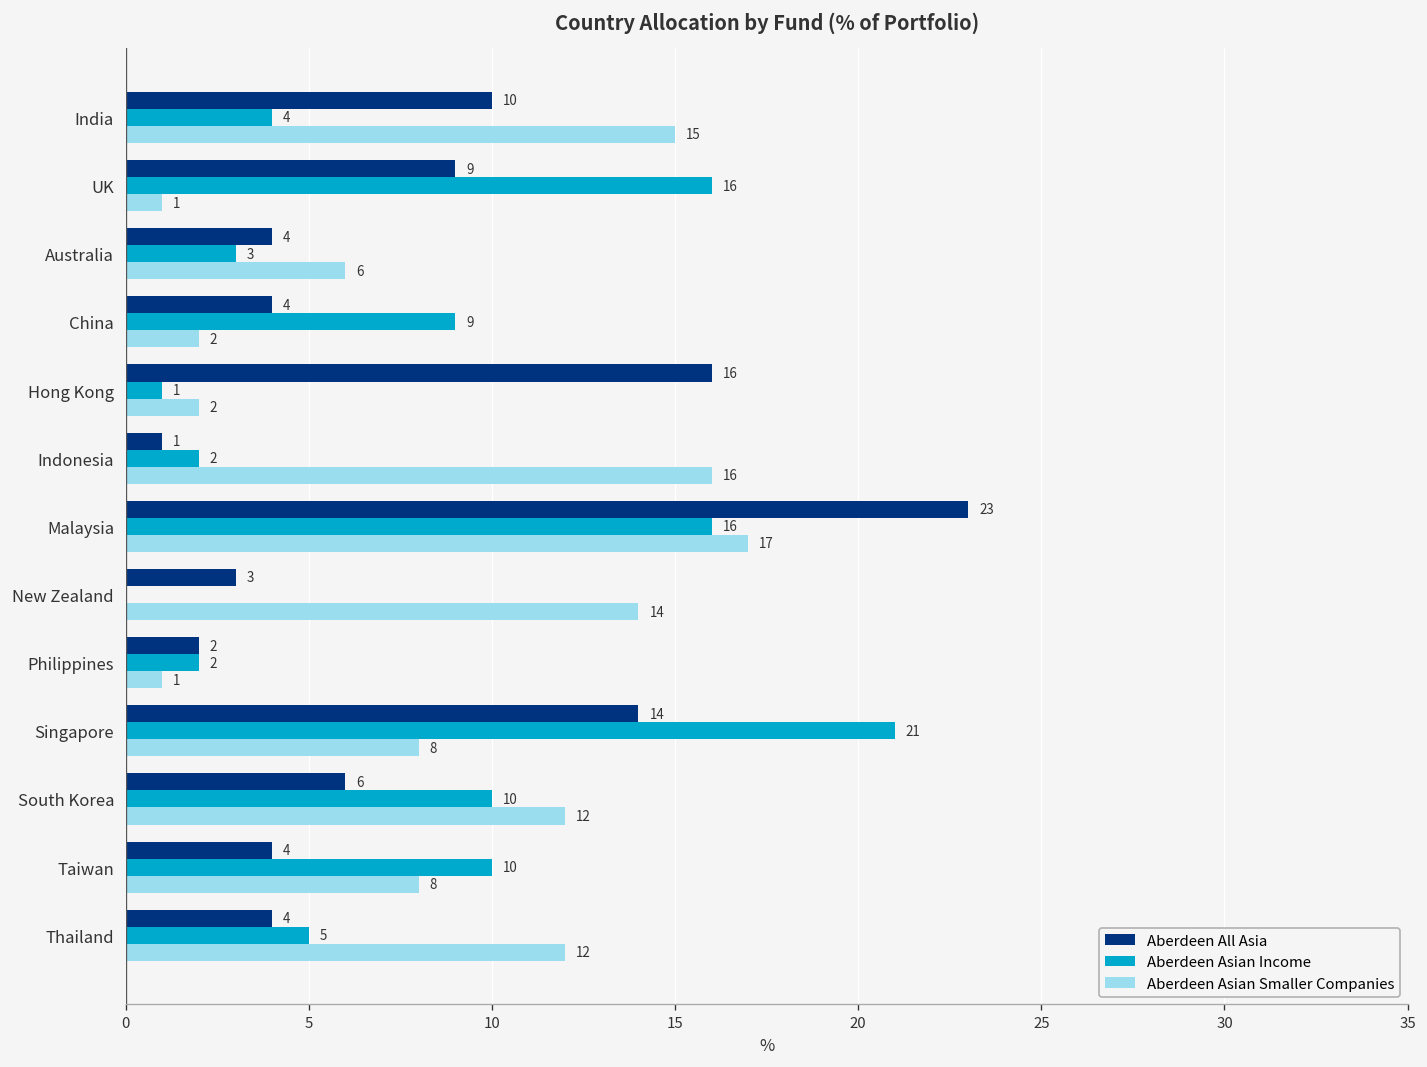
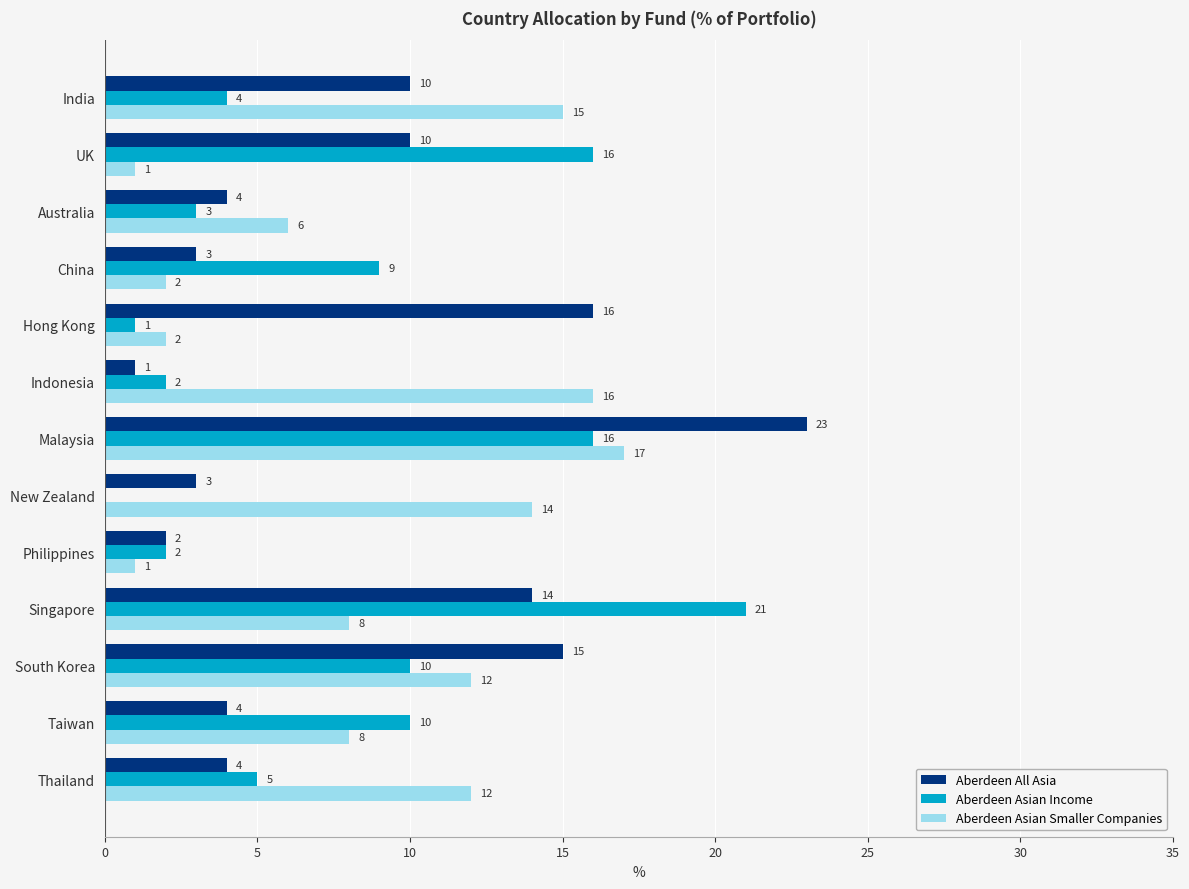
Aberdeen All Asia, UK: 9 -> 10
Aberdeen All Asia, China: 4 -> 3
Aberdeen All Asia, South Korea: 6 -> 15
